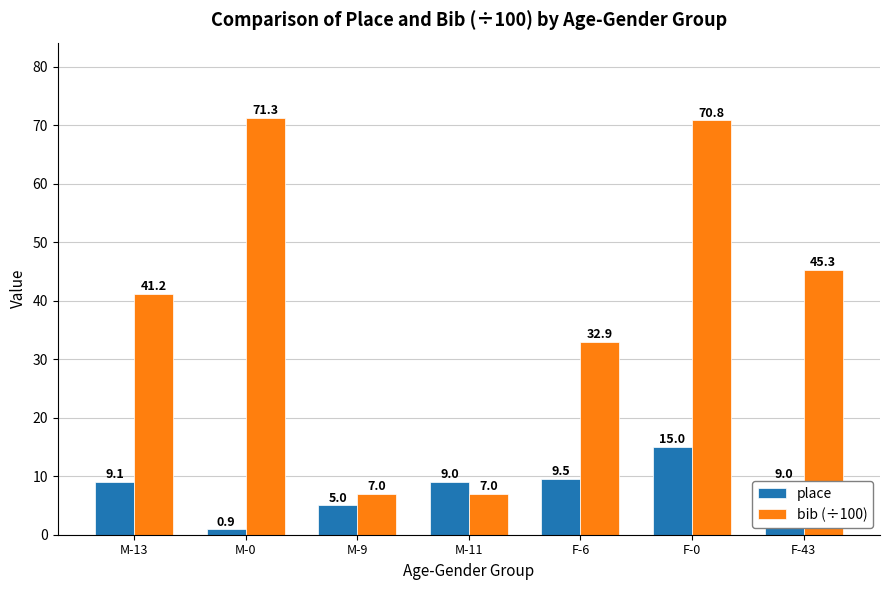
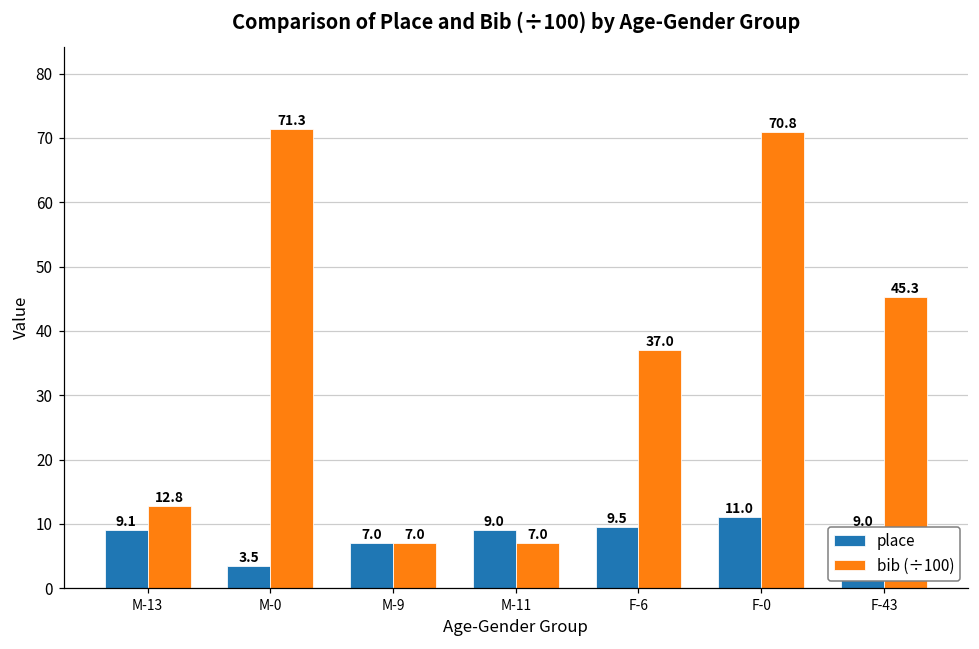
bib (÷100), M-13: 41.2 -> 12.8
place, M-0: 0.9 -> 3.5
place, M-9: 5.0 -> 7.0
bib (÷100), F-6: 32.9 -> 37.0
place, F-0: 15.0 -> 11.0
